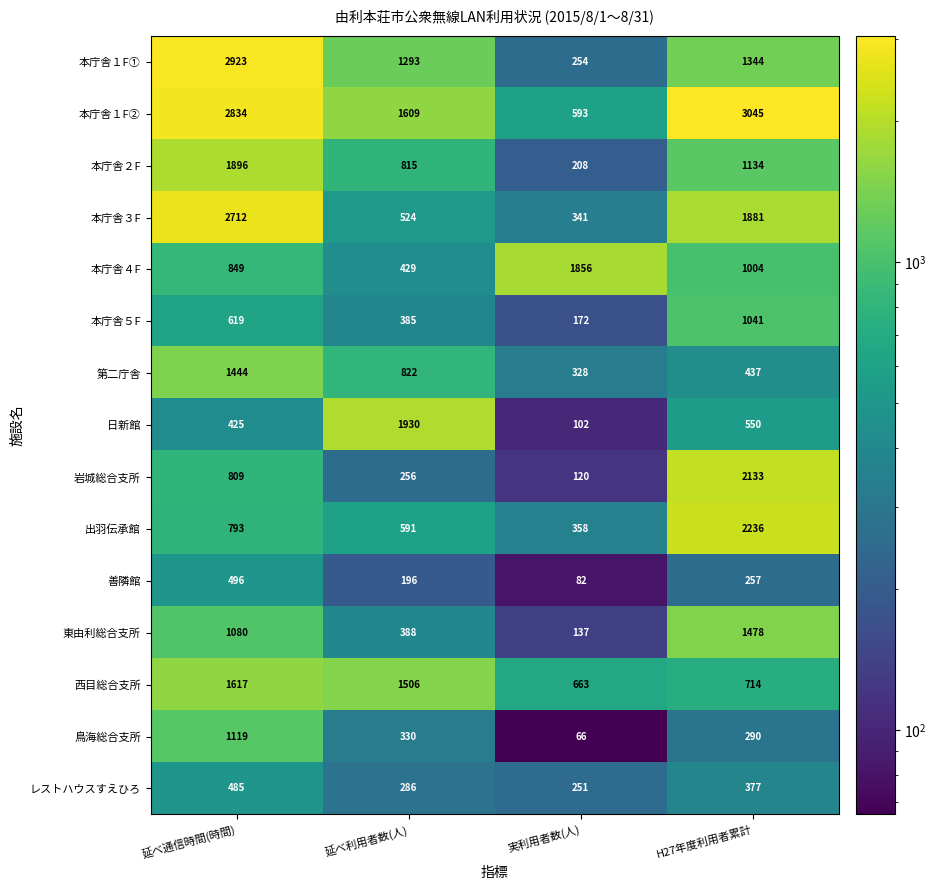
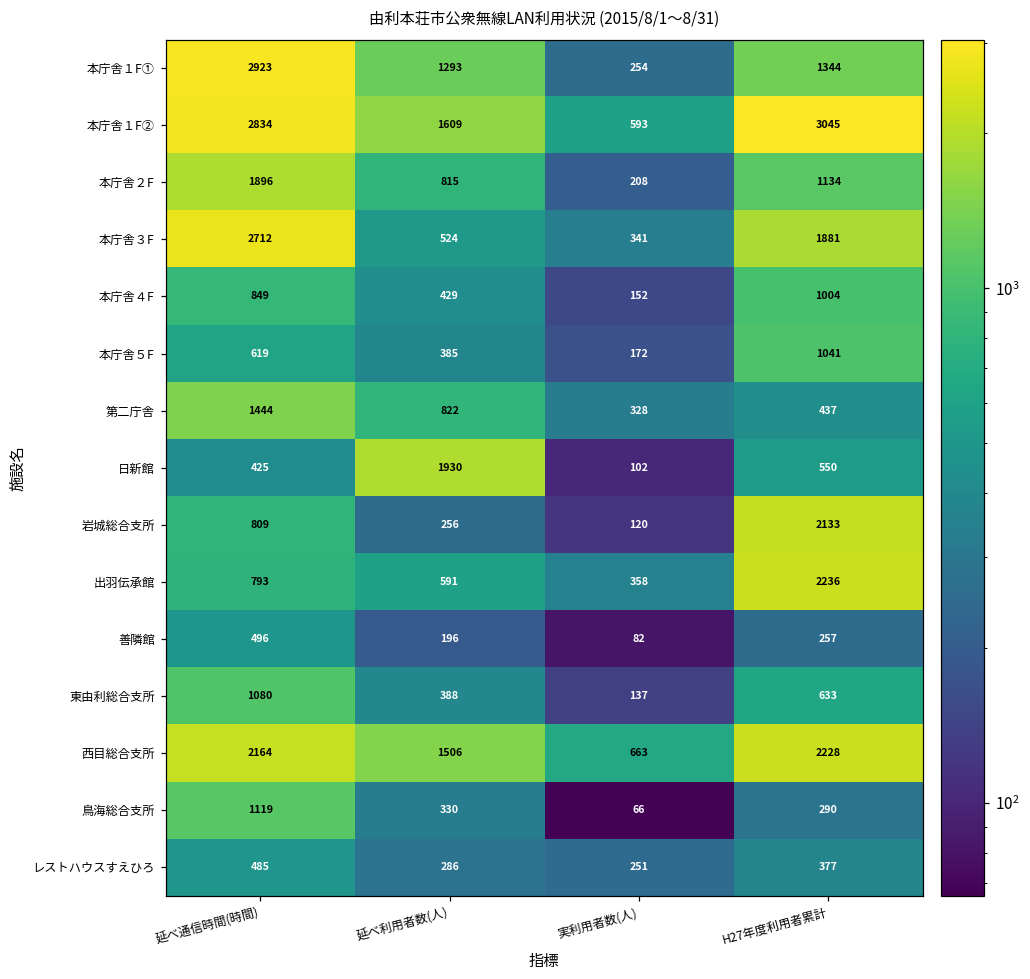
本庁舎４F, 実利用者数(人): 1856 -> 152
東由利総合支所, H27年度利用者累計: 1478 -> 633
西目総合支所, 延べ通信時間(時間): 1617 -> 2164
西目総合支所, H27年度利用者累計: 714 -> 2228
